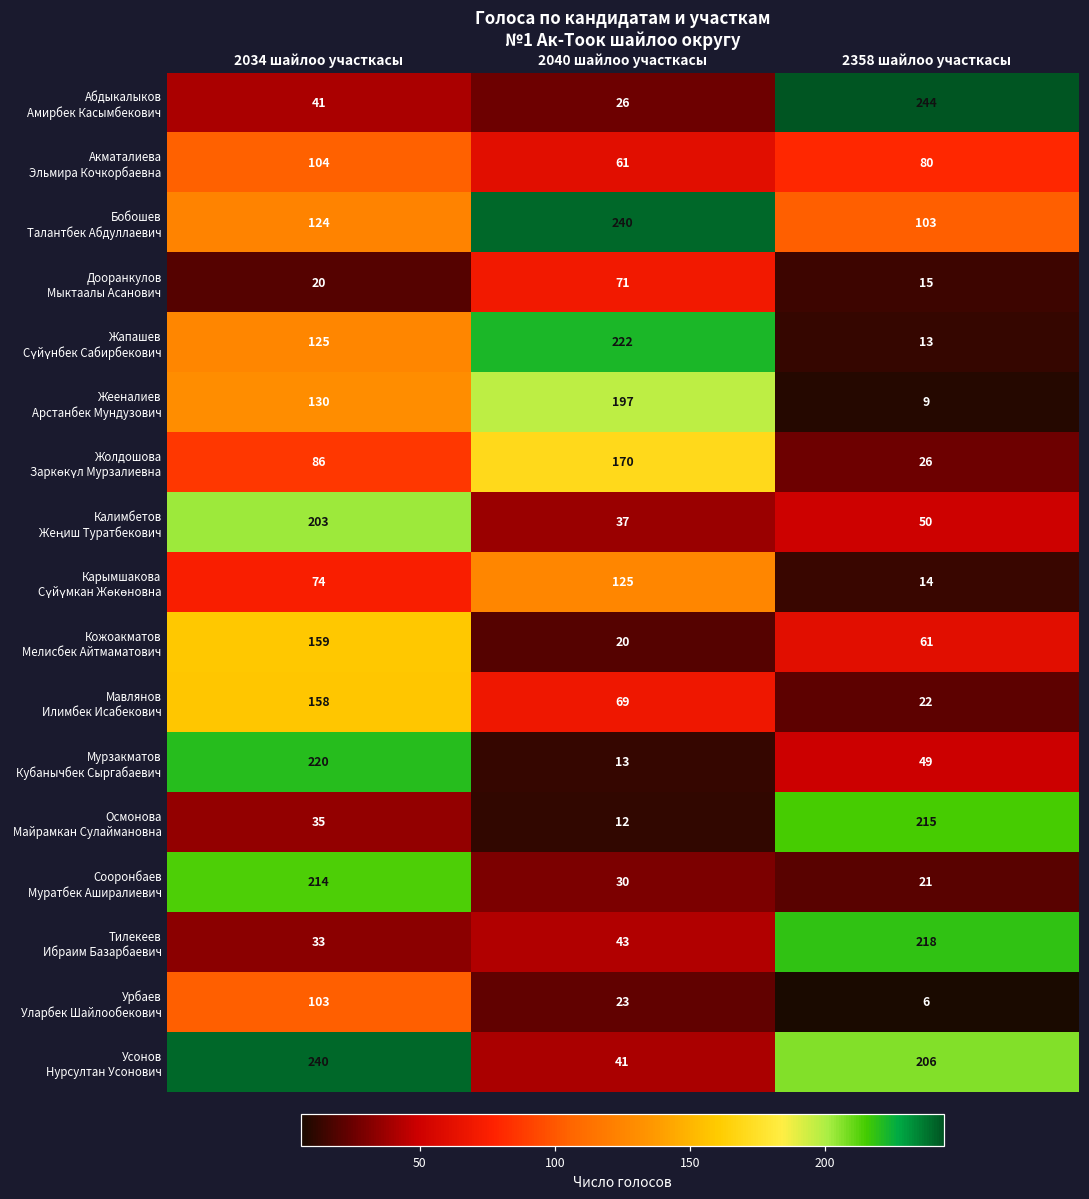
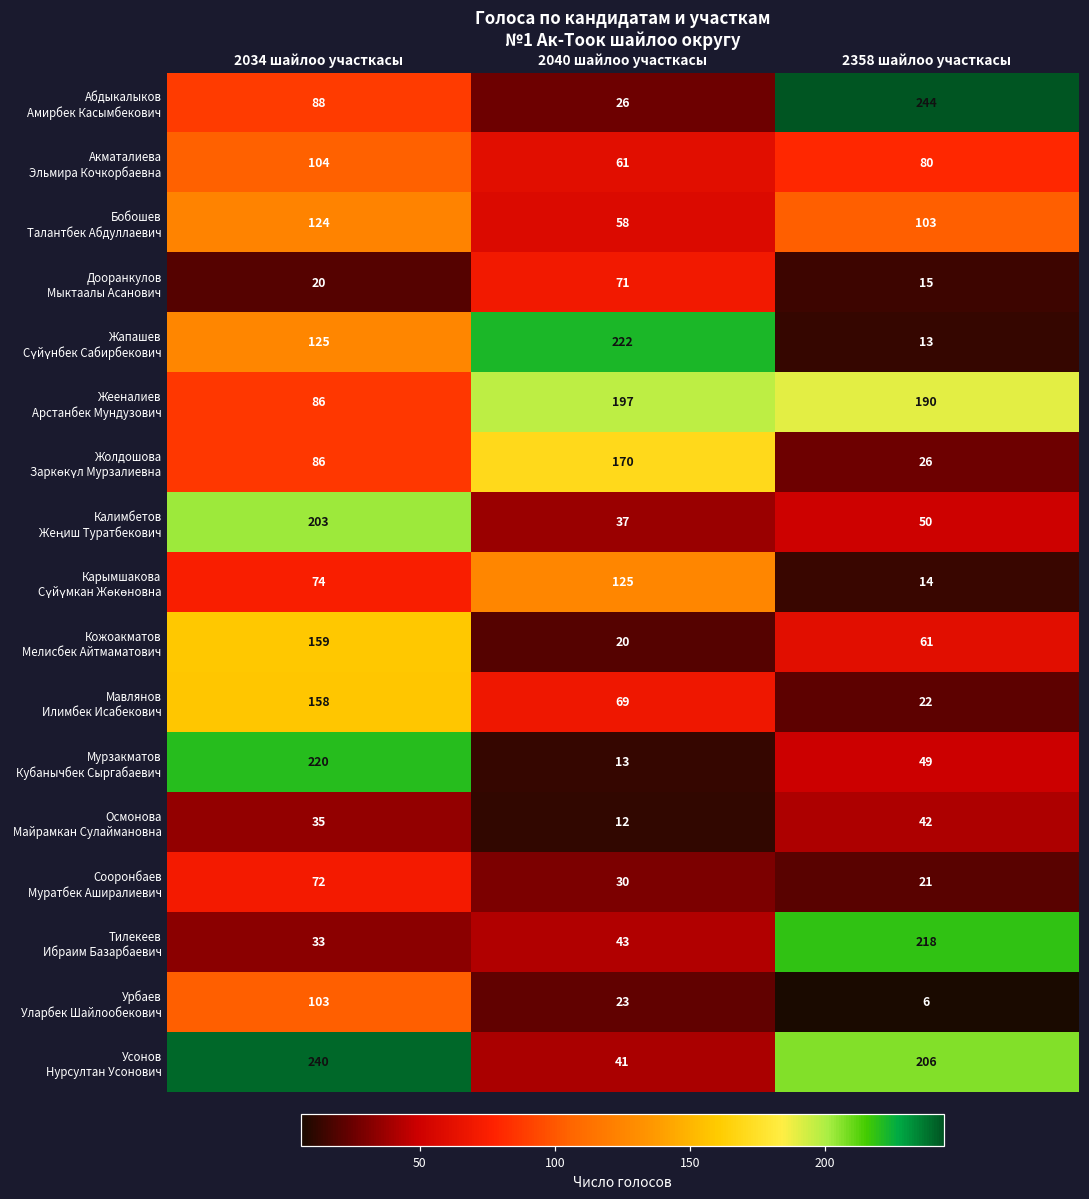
Абдыкалыков Амирбек Касымбекович, 2034 шайлоо участкасы: 41 -> 88
Бобошев Талантбек Абдуллаевич, 2040 шайлоо участкасы: 240 -> 58
Жееналиев Арстанбек Мундузович, 2034 шайлоо участкасы: 130 -> 86
Жееналиев Арстанбек Мундузович, 2358 шайлоо участкасы: 9 -> 190
Осмонова Майрамкан Сулаймановна, 2358 шайлоо участкасы: 215 -> 42
Сооронбаев Муратбек Аширалиевич, 2034 шайлоо участкасы: 214 -> 72
